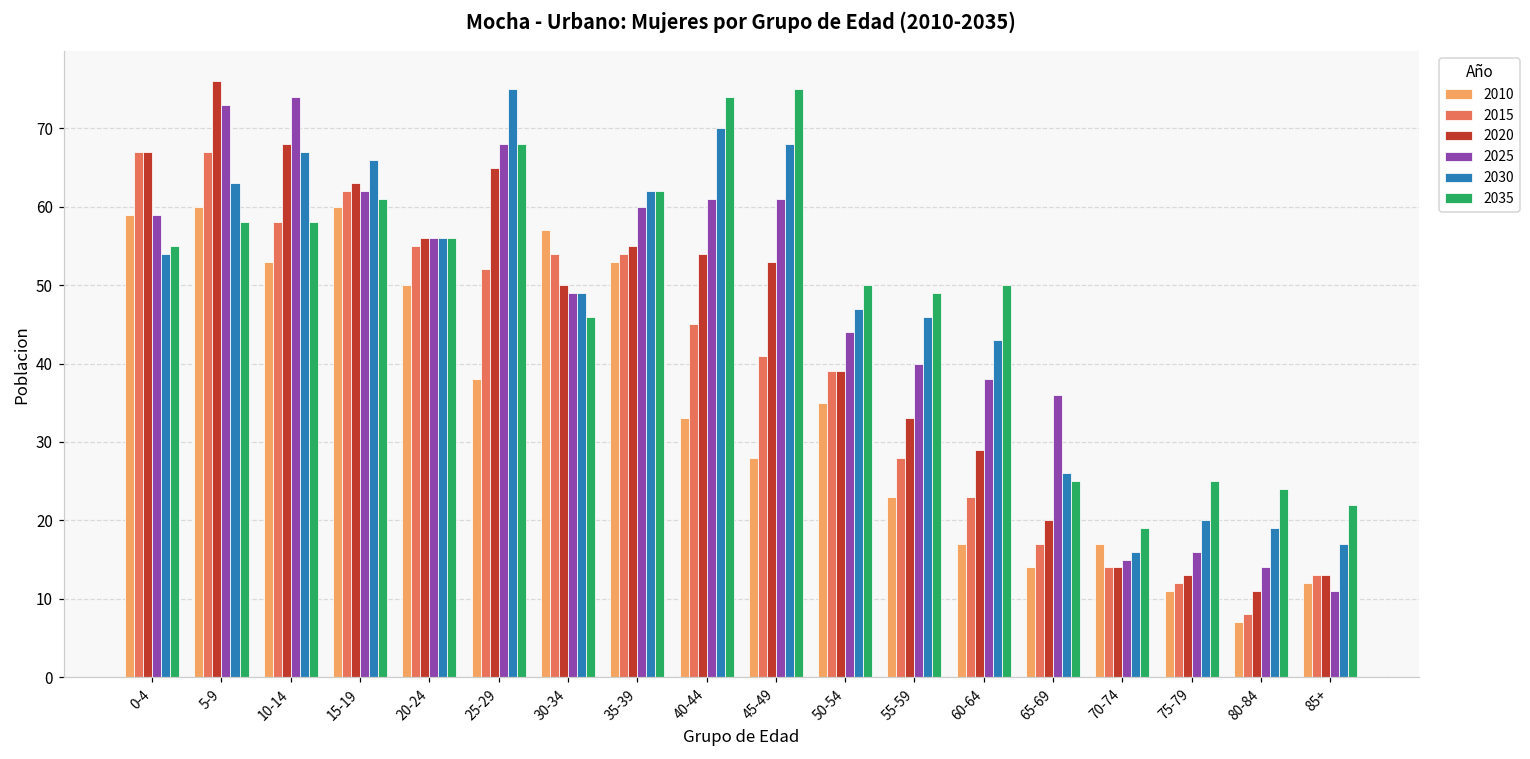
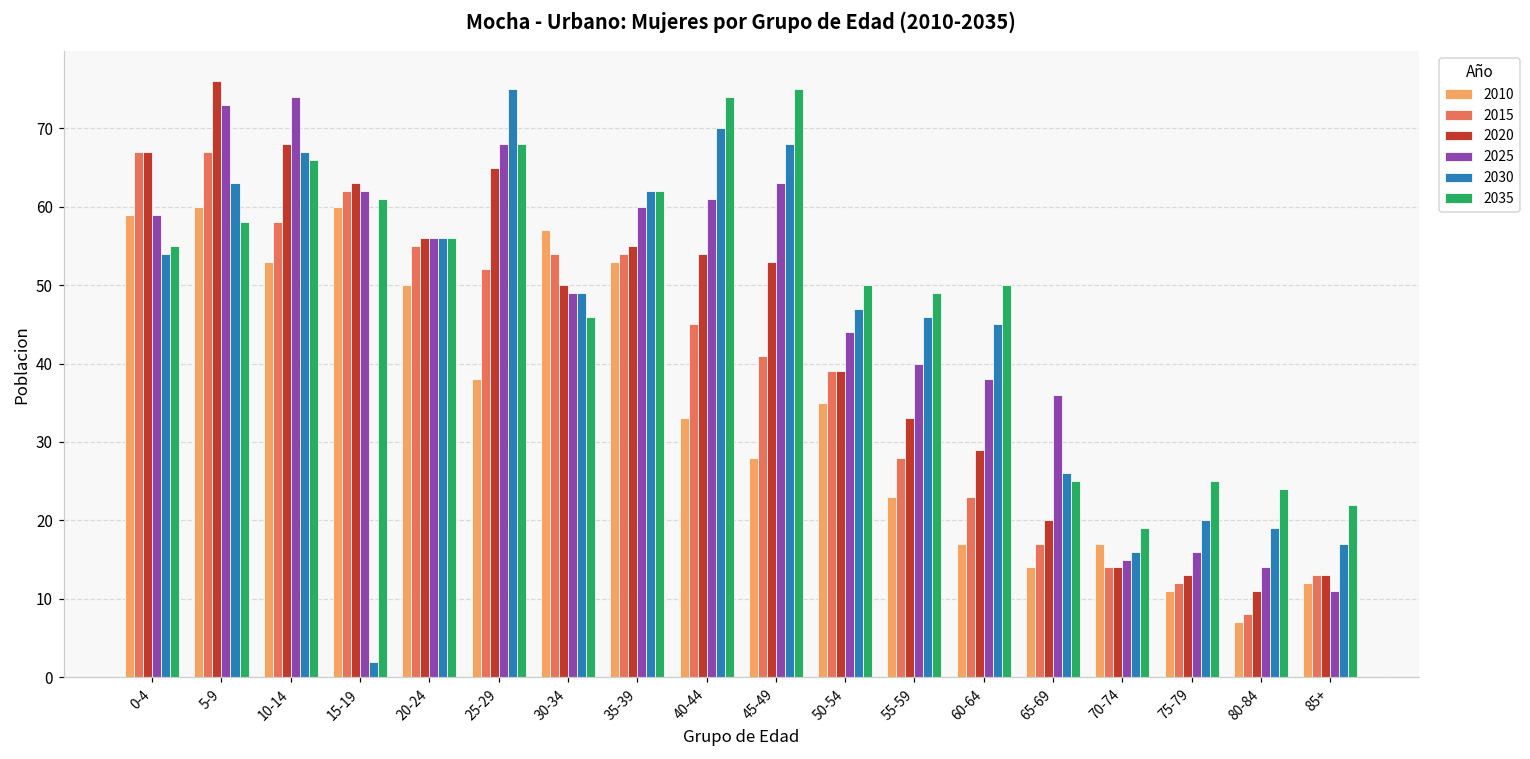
2035, 10-14: 58 -> 66
2030, 15-19: 66 -> 2
2025, 45-49: 61 -> 63
2030, 60-64: 43 -> 45
